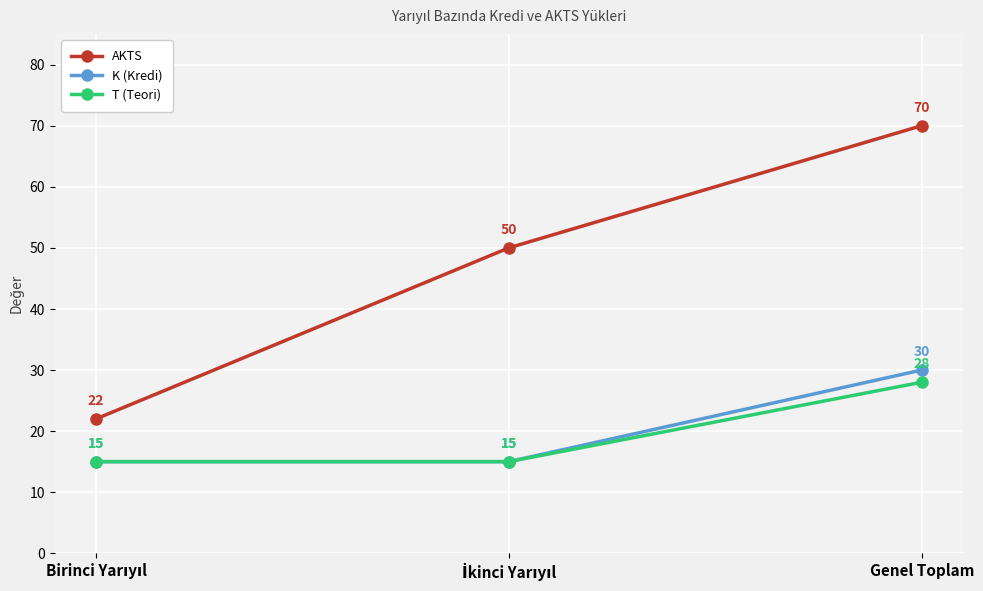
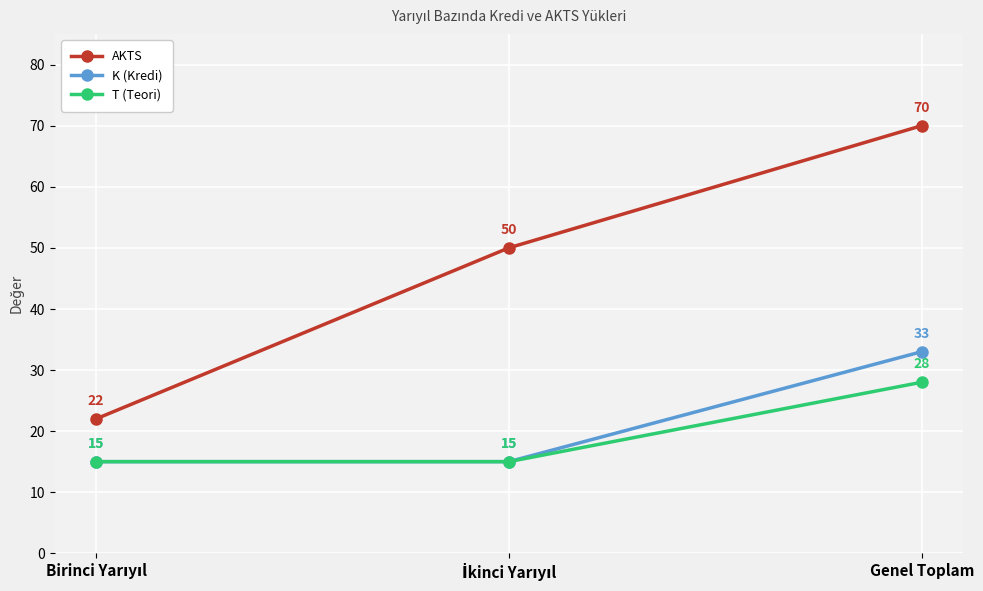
K (Kredi), Genel Toplam: 30 -> 33
